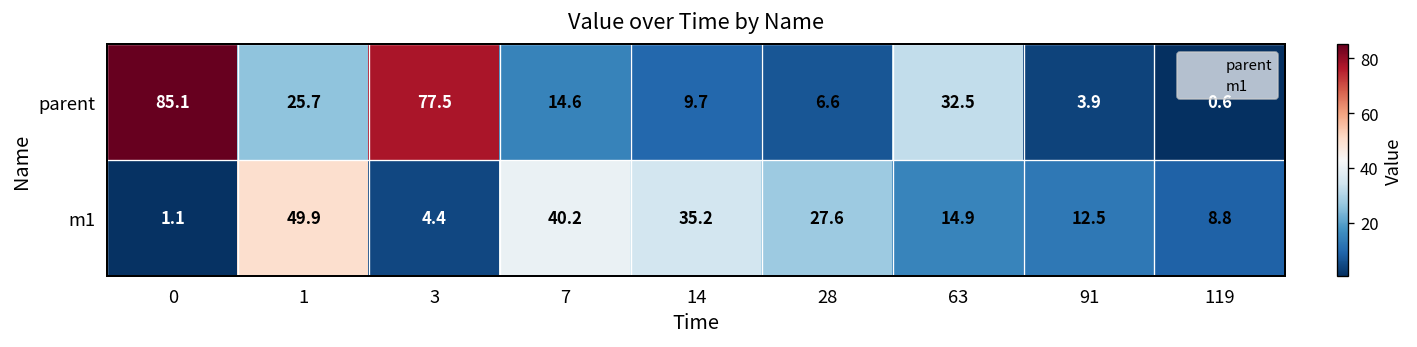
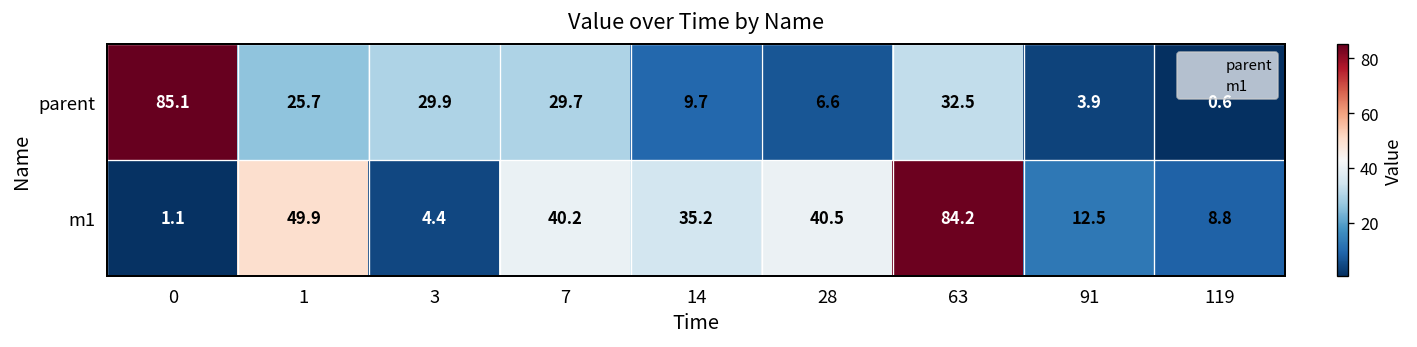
parent, 3: 77.5 -> 29.9
parent, 7: 14.6 -> 29.7
m1, 28: 27.6 -> 40.5
m1, 63: 14.9 -> 84.2
